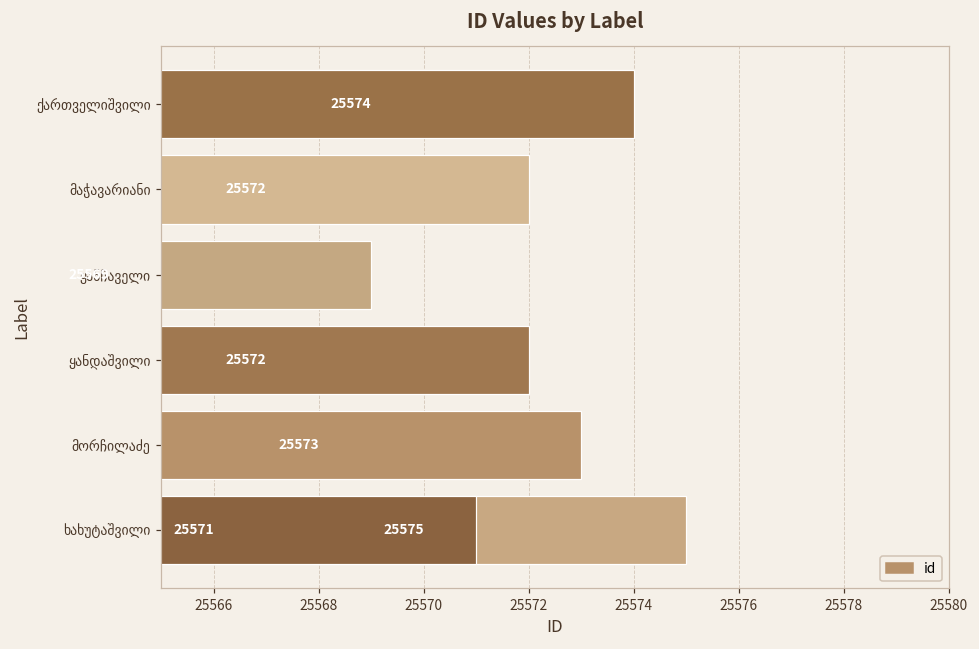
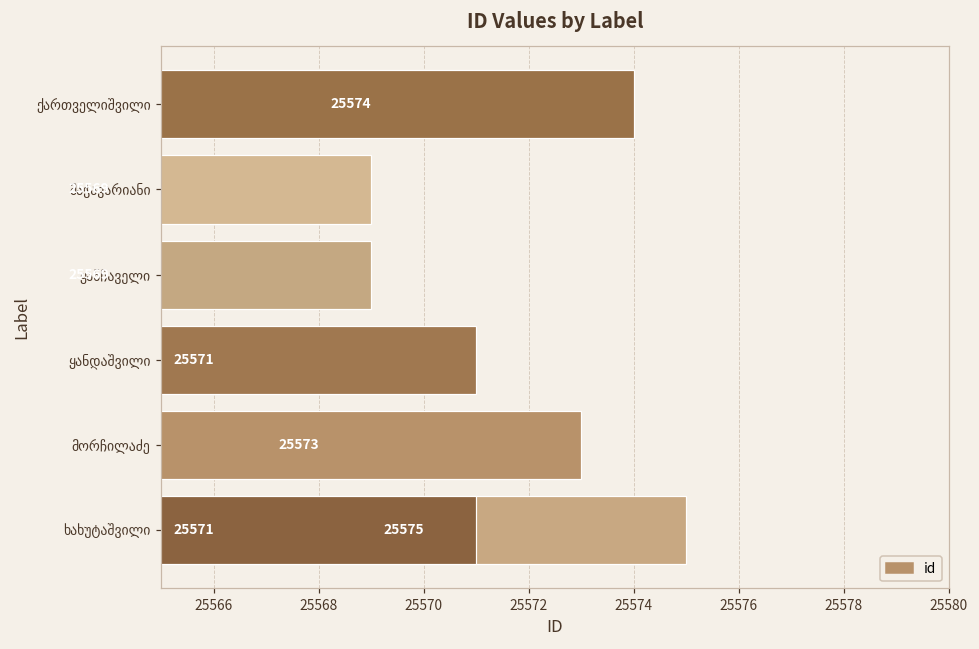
მაჭავარიანი: 25572 -> 25569
ყანდაშვილი: 25572 -> 25571
